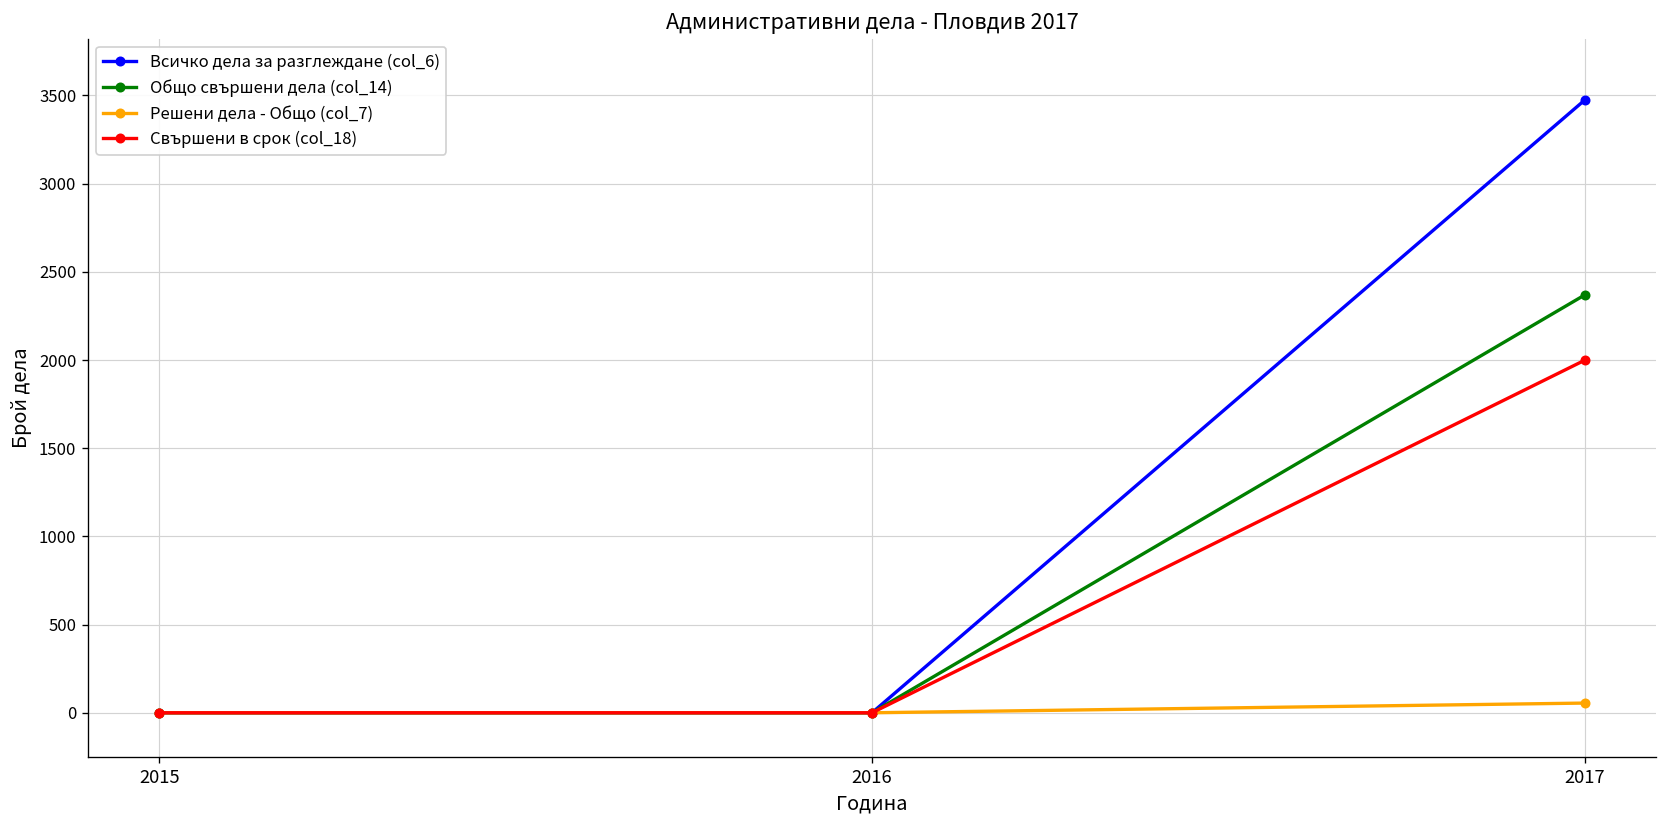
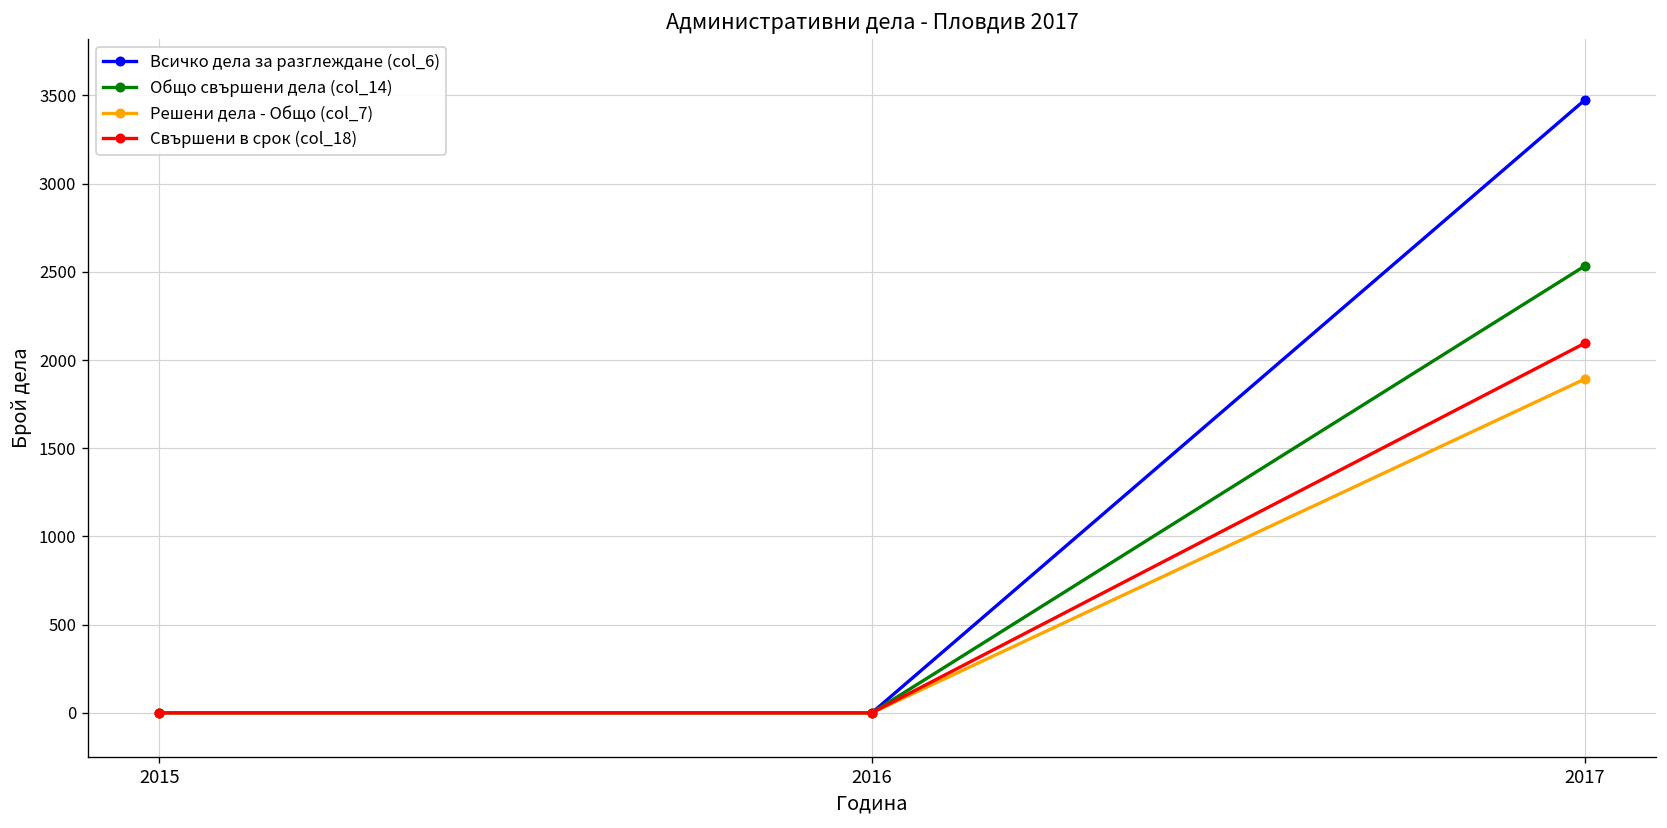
Общо свършени дела (col_14), 2017: 2370 -> 2530
Решени дела - Общо (col_7), 2017: 60 -> 1890
Свършени в срок (col_18), 2017: 2000 -> 2100
